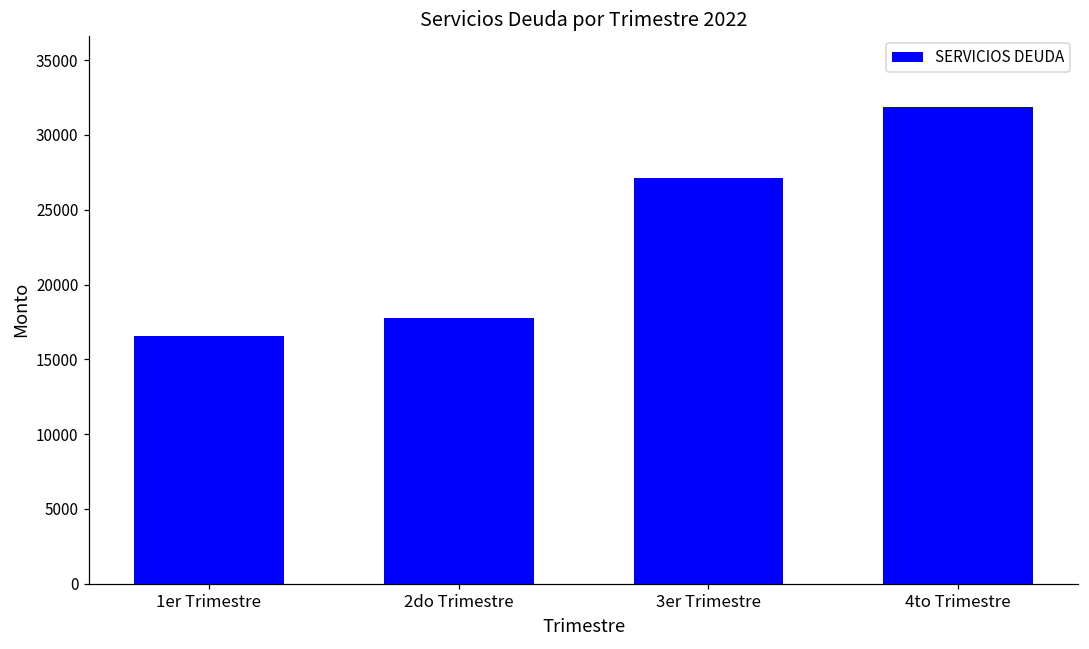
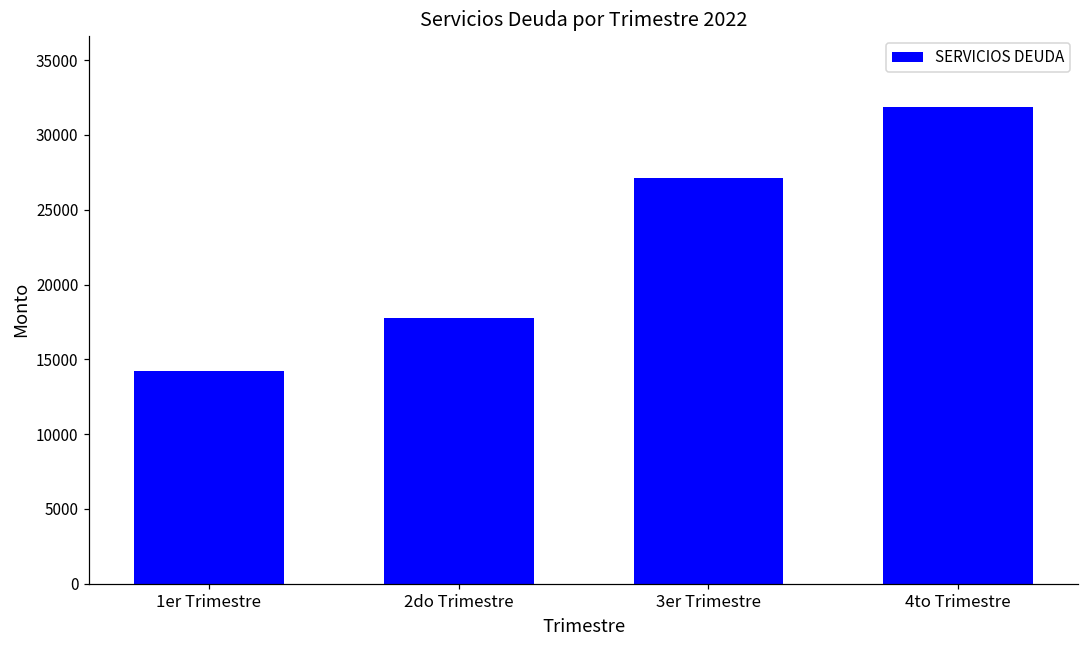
1er Trimestre: 16600 -> 14200
